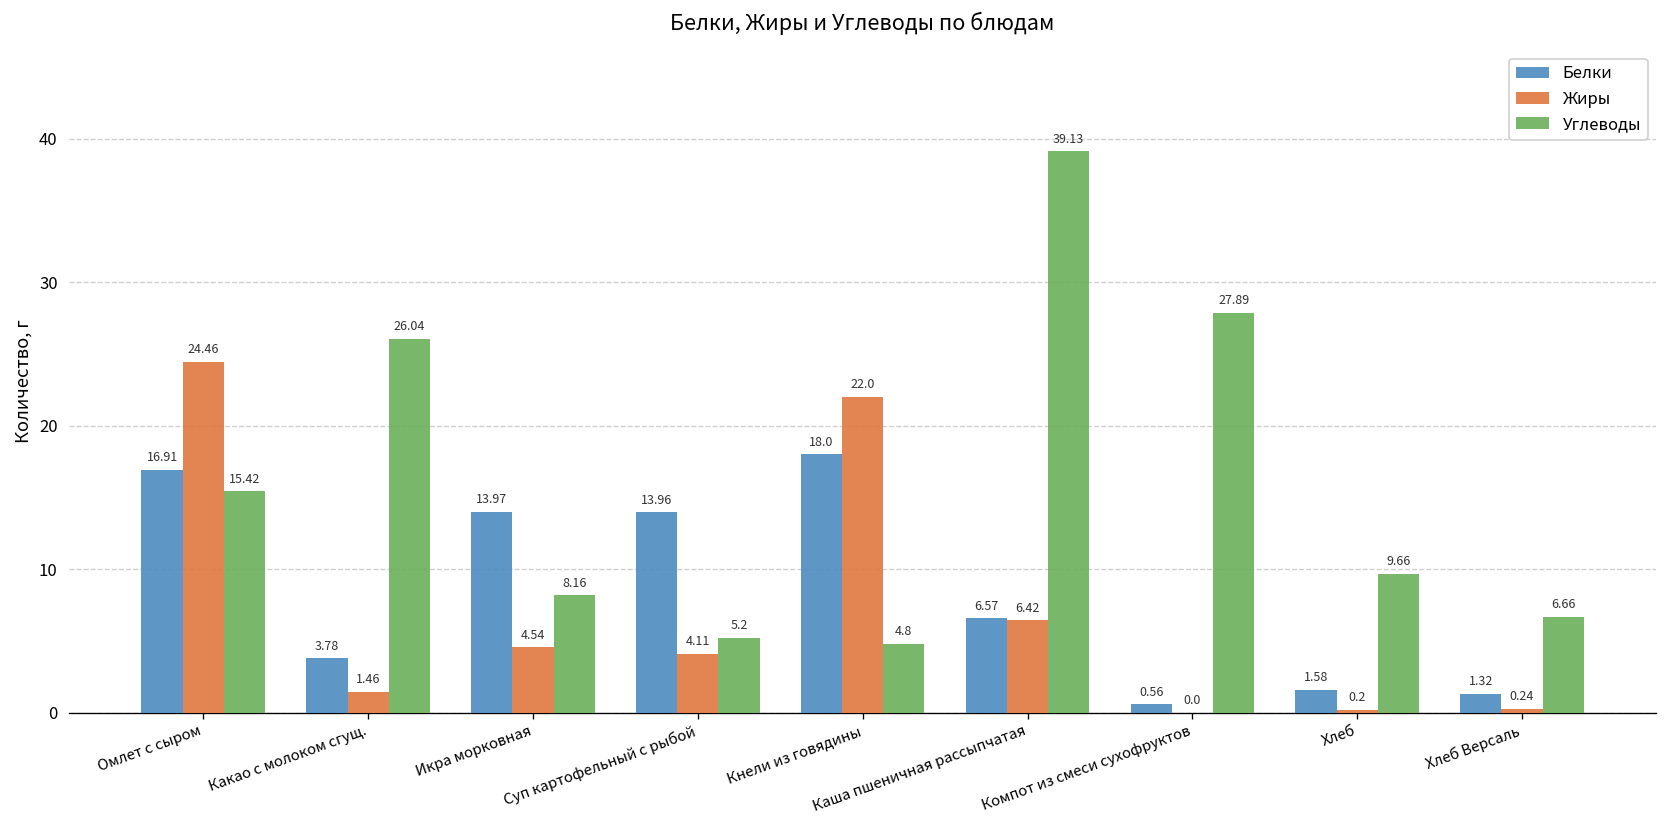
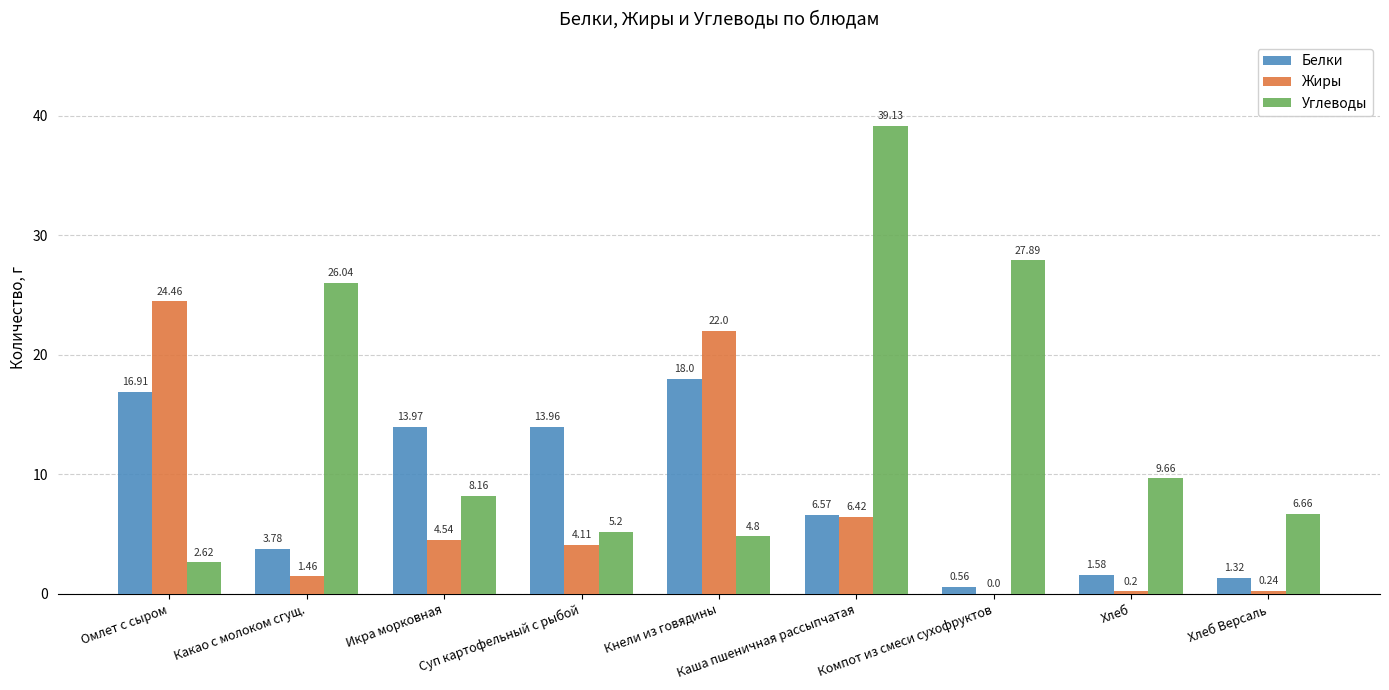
Углеводы, Омлет с сыром: 15.42 -> 2.62
